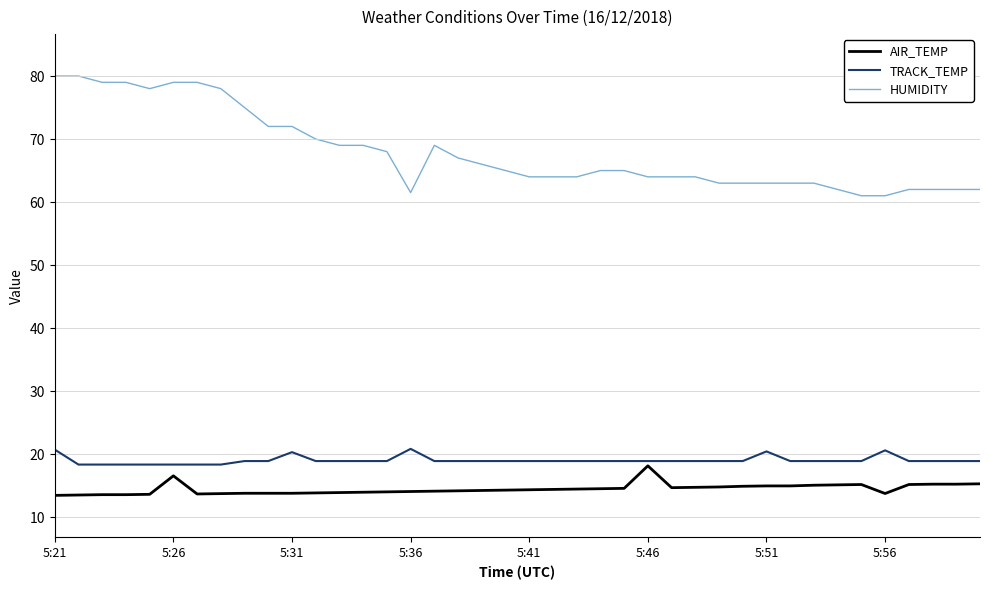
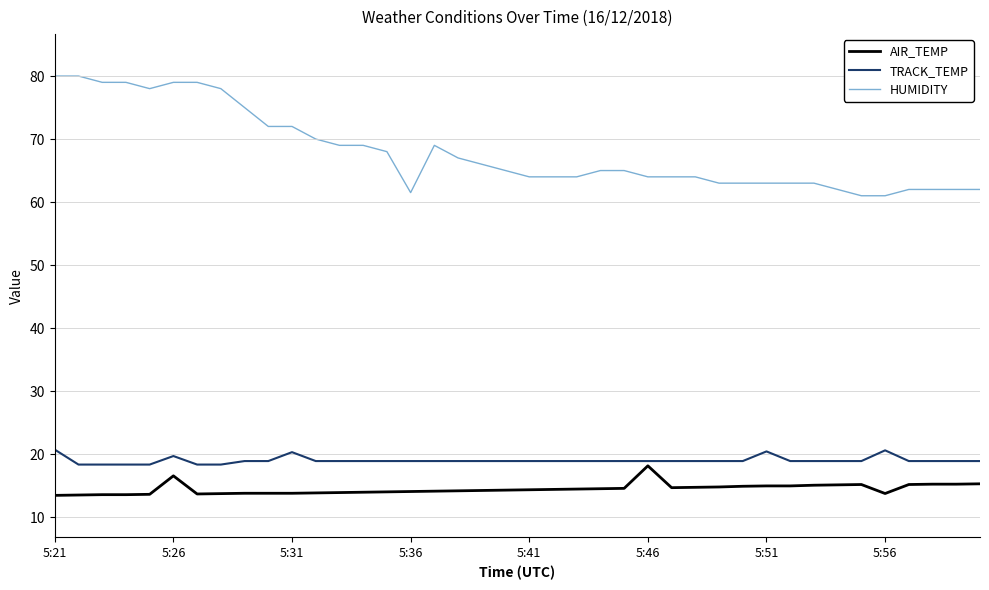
TRACK_TEMP, 5:26: 18 -> 20
TRACK_TEMP, 5:36: 21 -> 19
